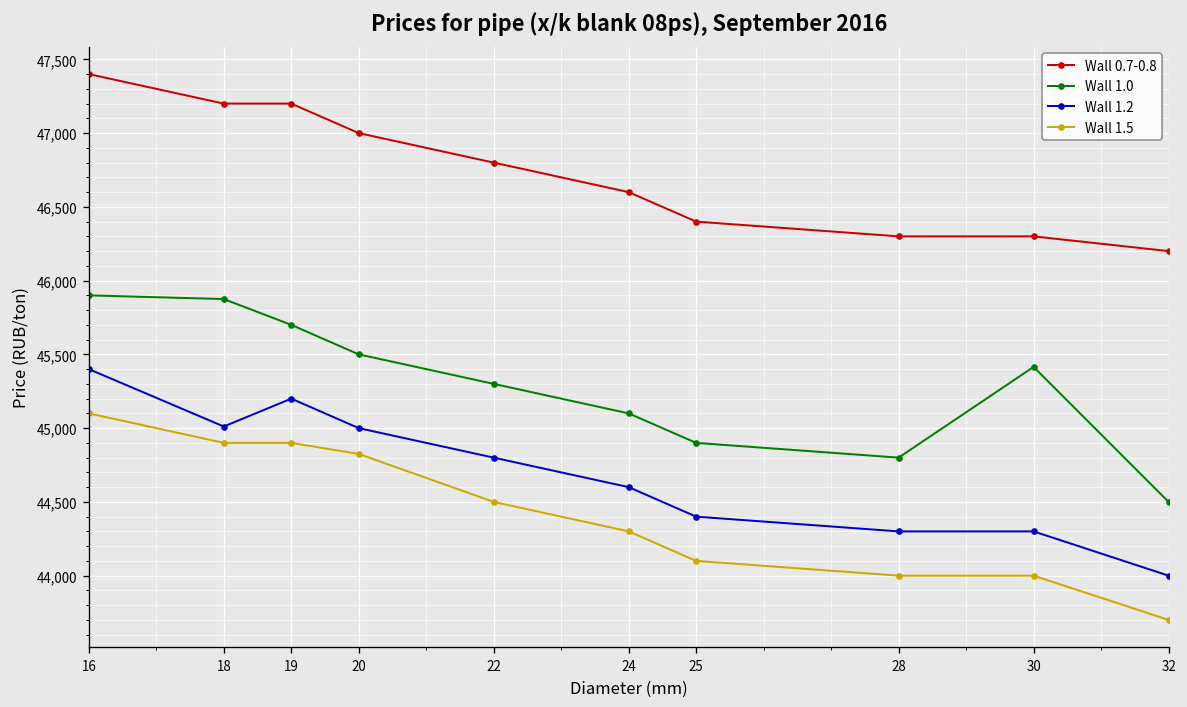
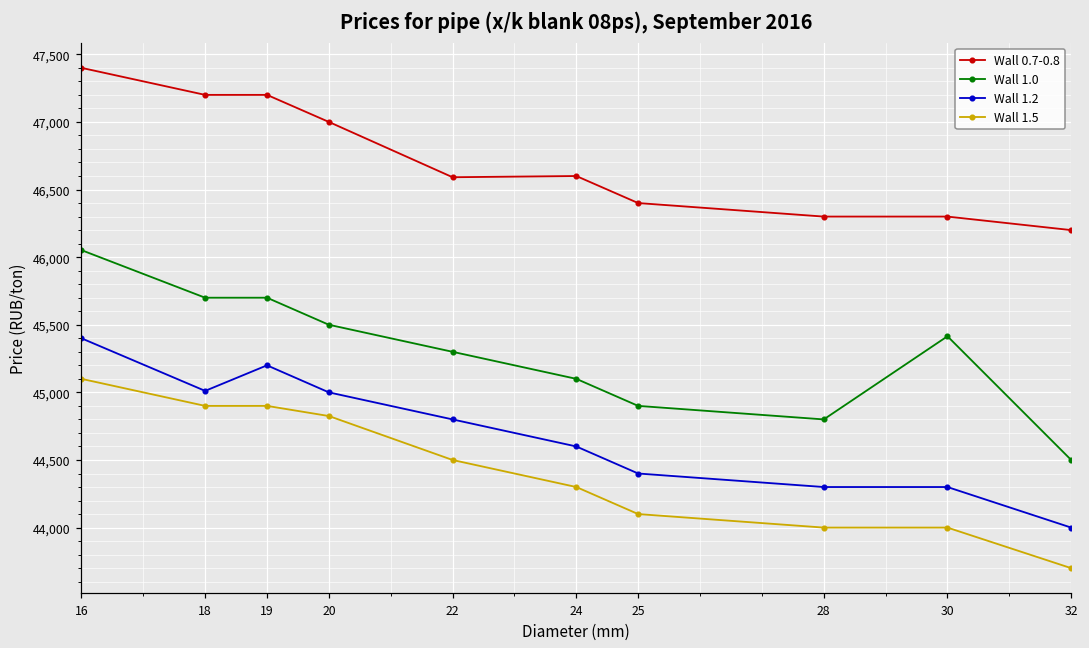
Wall 1.0, 16: 45,900 -> 46,050
Wall 1.0, 18: 45,880 -> 45,700
Wall 0.7-0.8, 22: 46,800 -> 46,590
